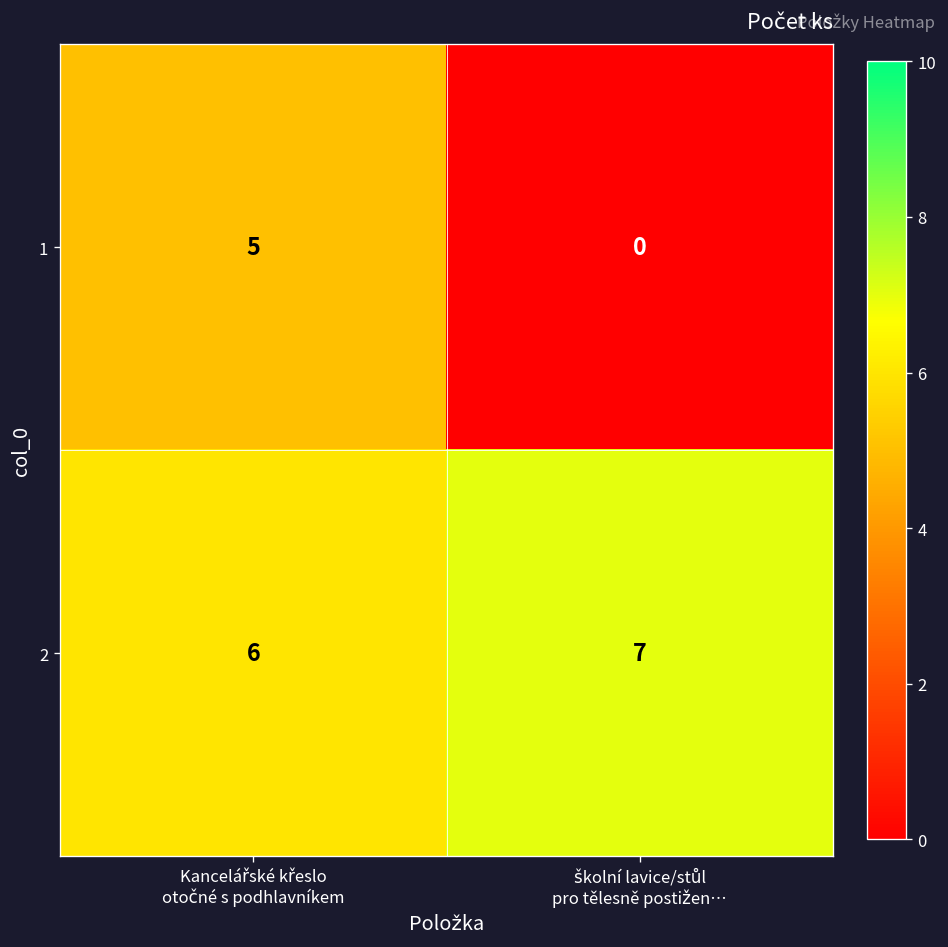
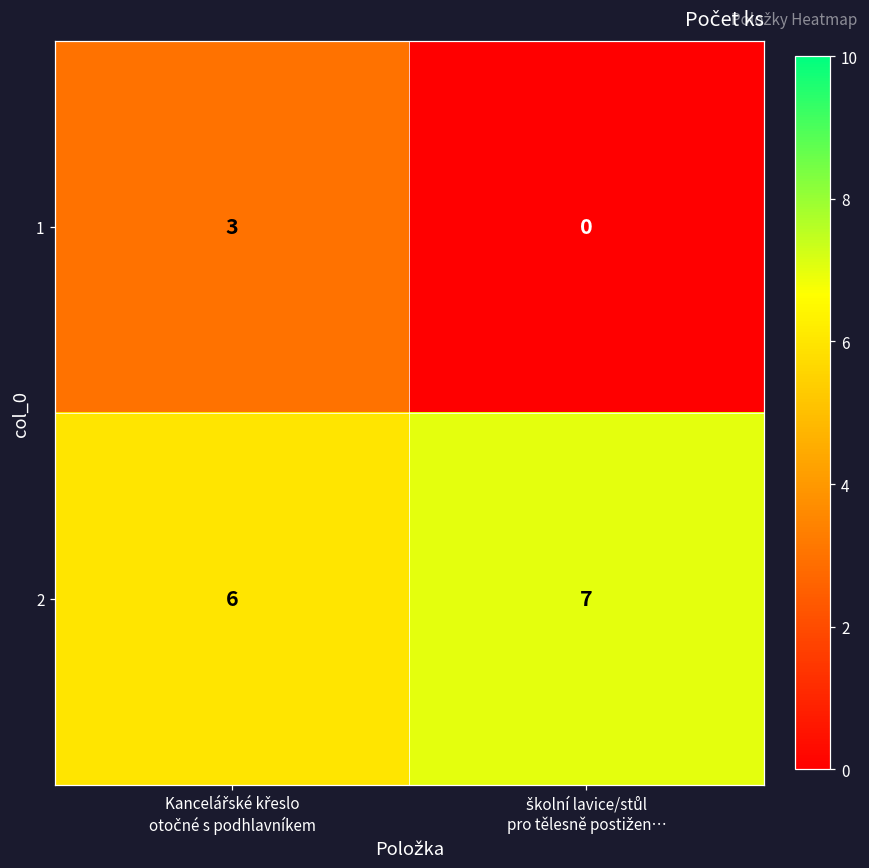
1, Kancelářské křeslo otočné s podhlavníkem: 5 -> 3
